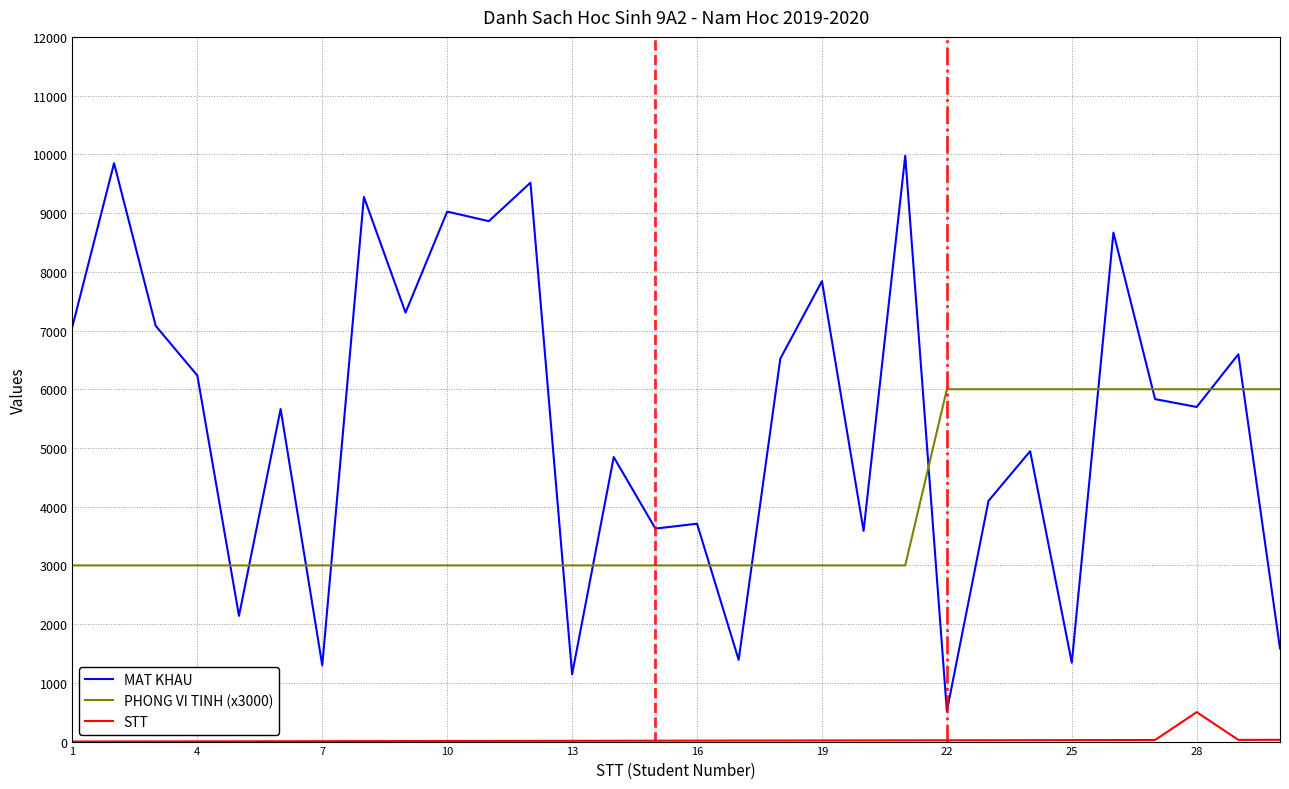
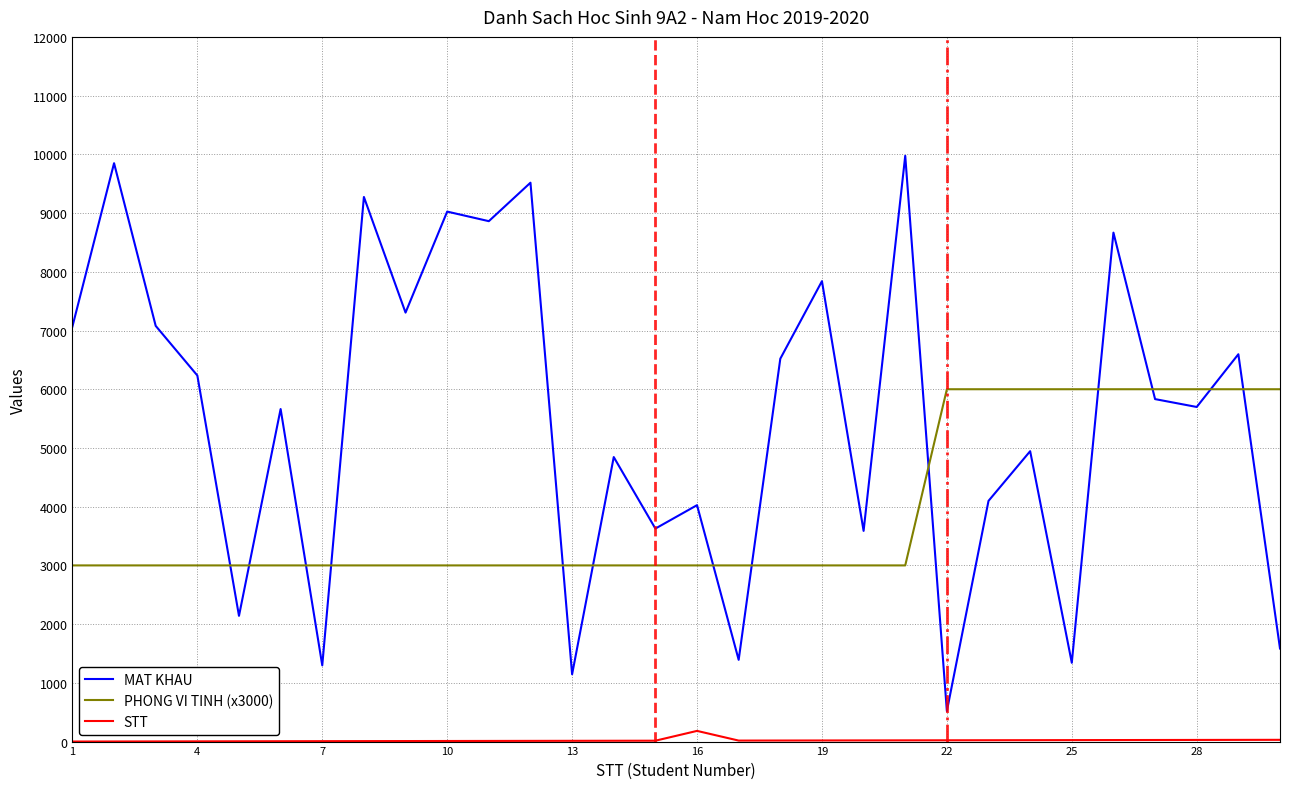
MAT KHAU, 16: 3700 -> 4000
STT, 16: 0 -> 200
STT, 28: 500 -> 0
